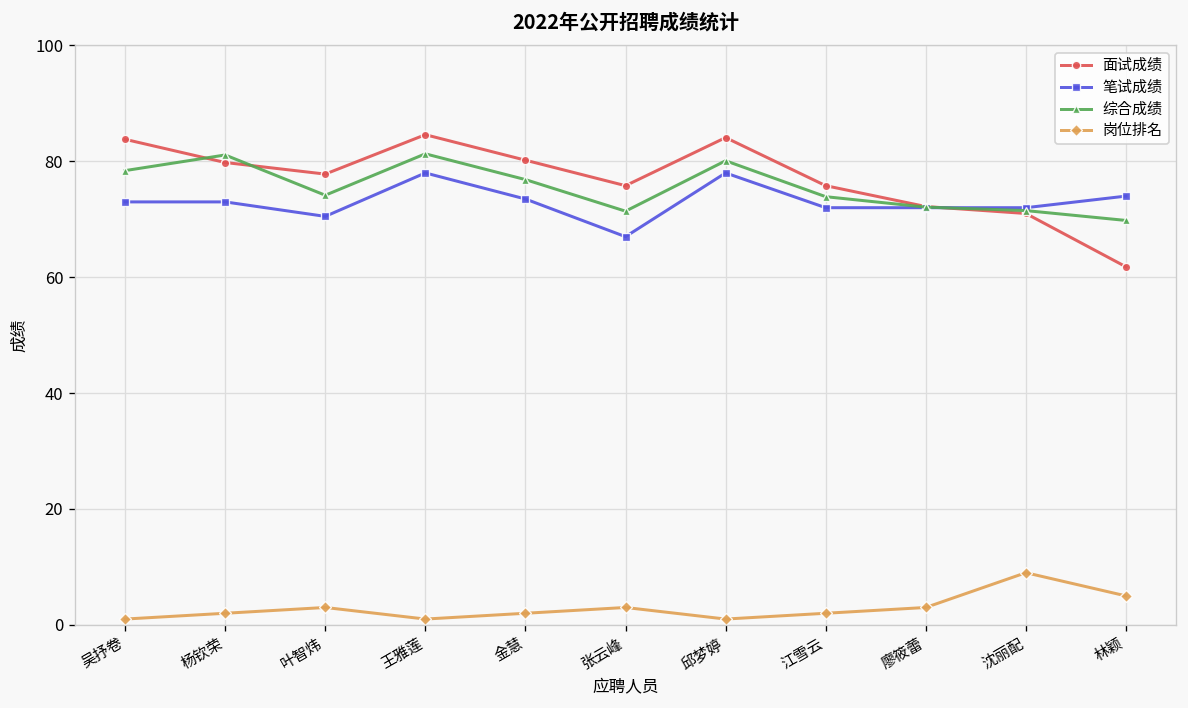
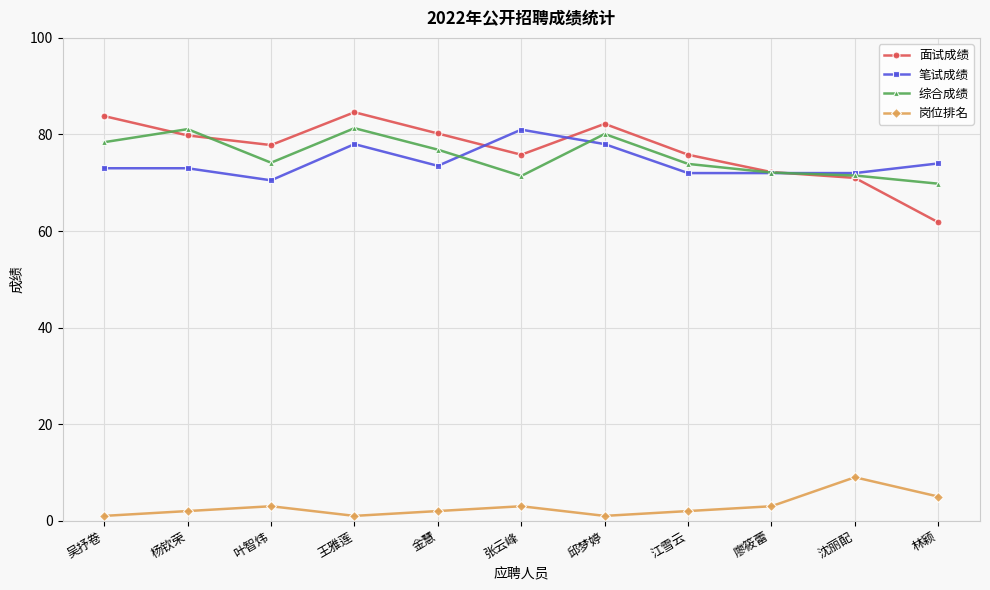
笔试成绩, 张云峰: 67 -> 81
面试成绩, 邱梦婷: 84 -> 82
